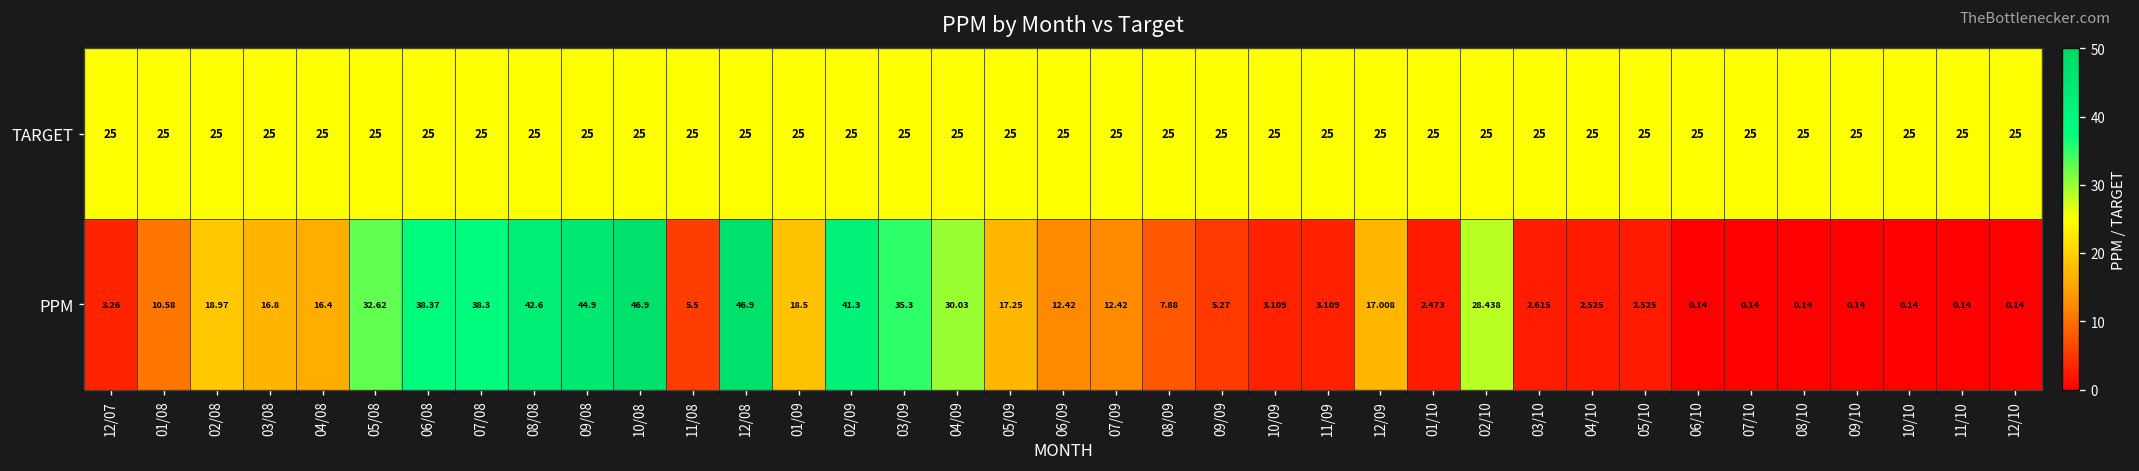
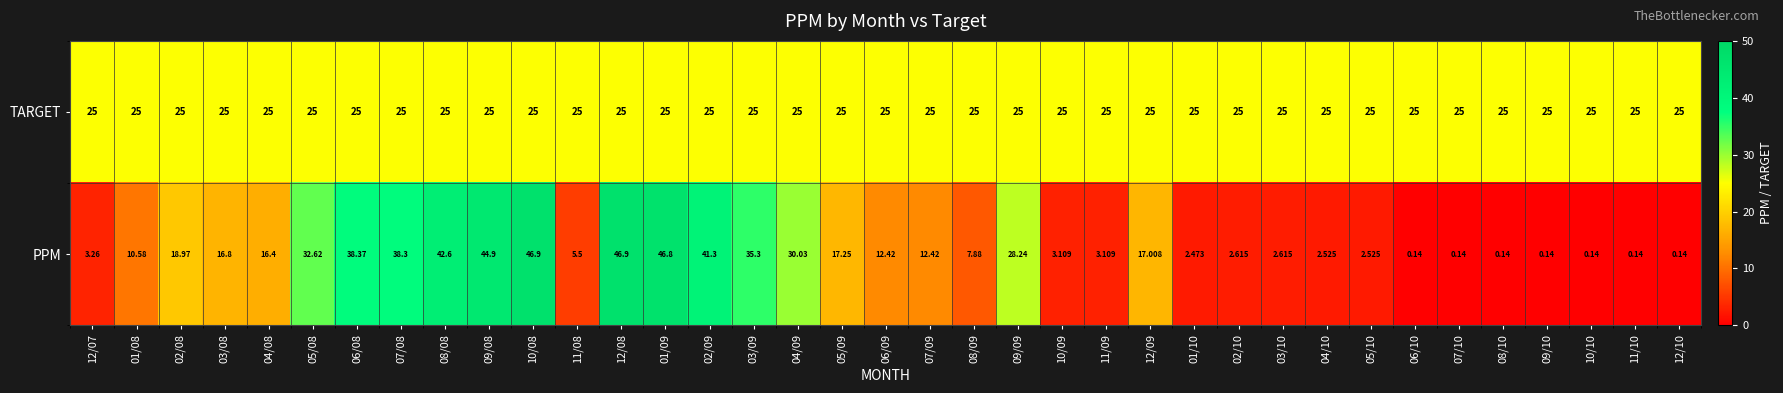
PPM, 01/09: 18.5 -> 46.8
PPM, 09/09: 5.27 -> 28.24
PPM, 02/10: 28.438 -> 2.615
